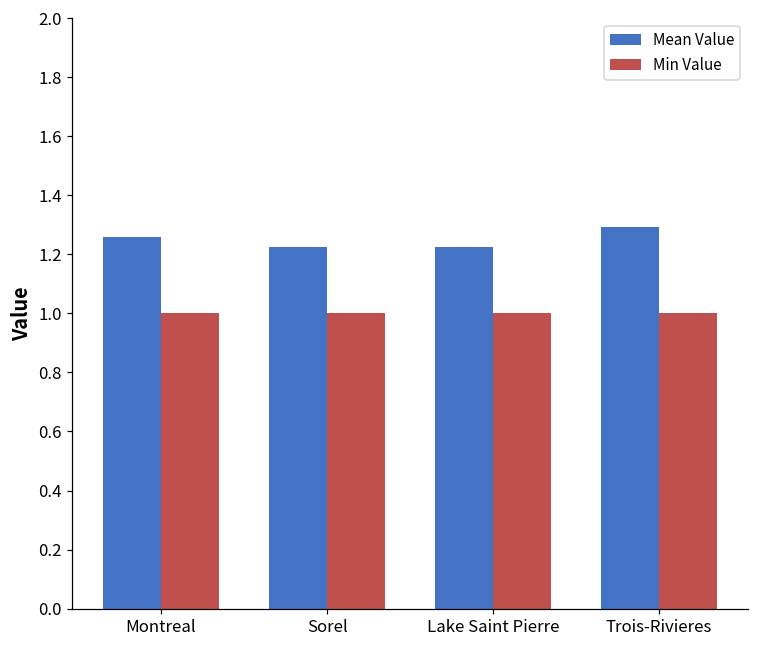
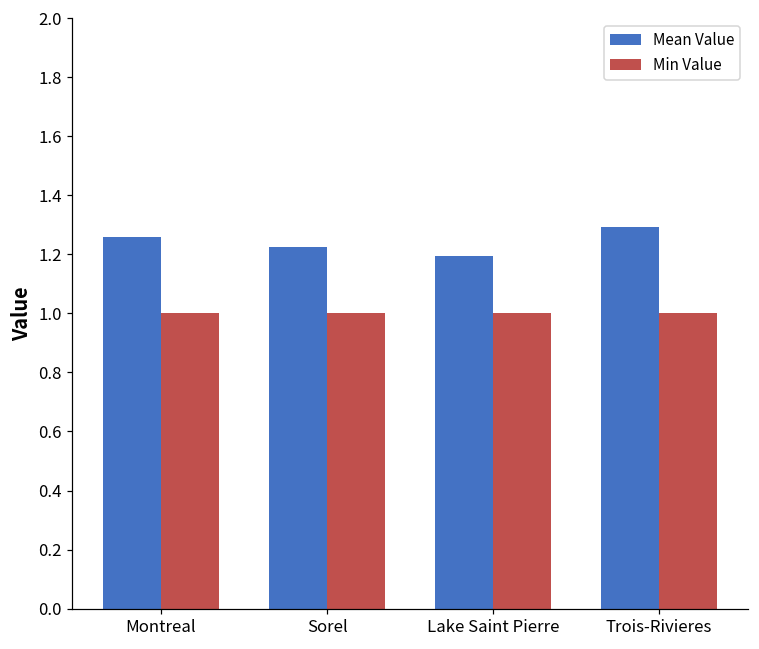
Mean Value, Lake Saint Pierre: 1.23 -> 1.19
